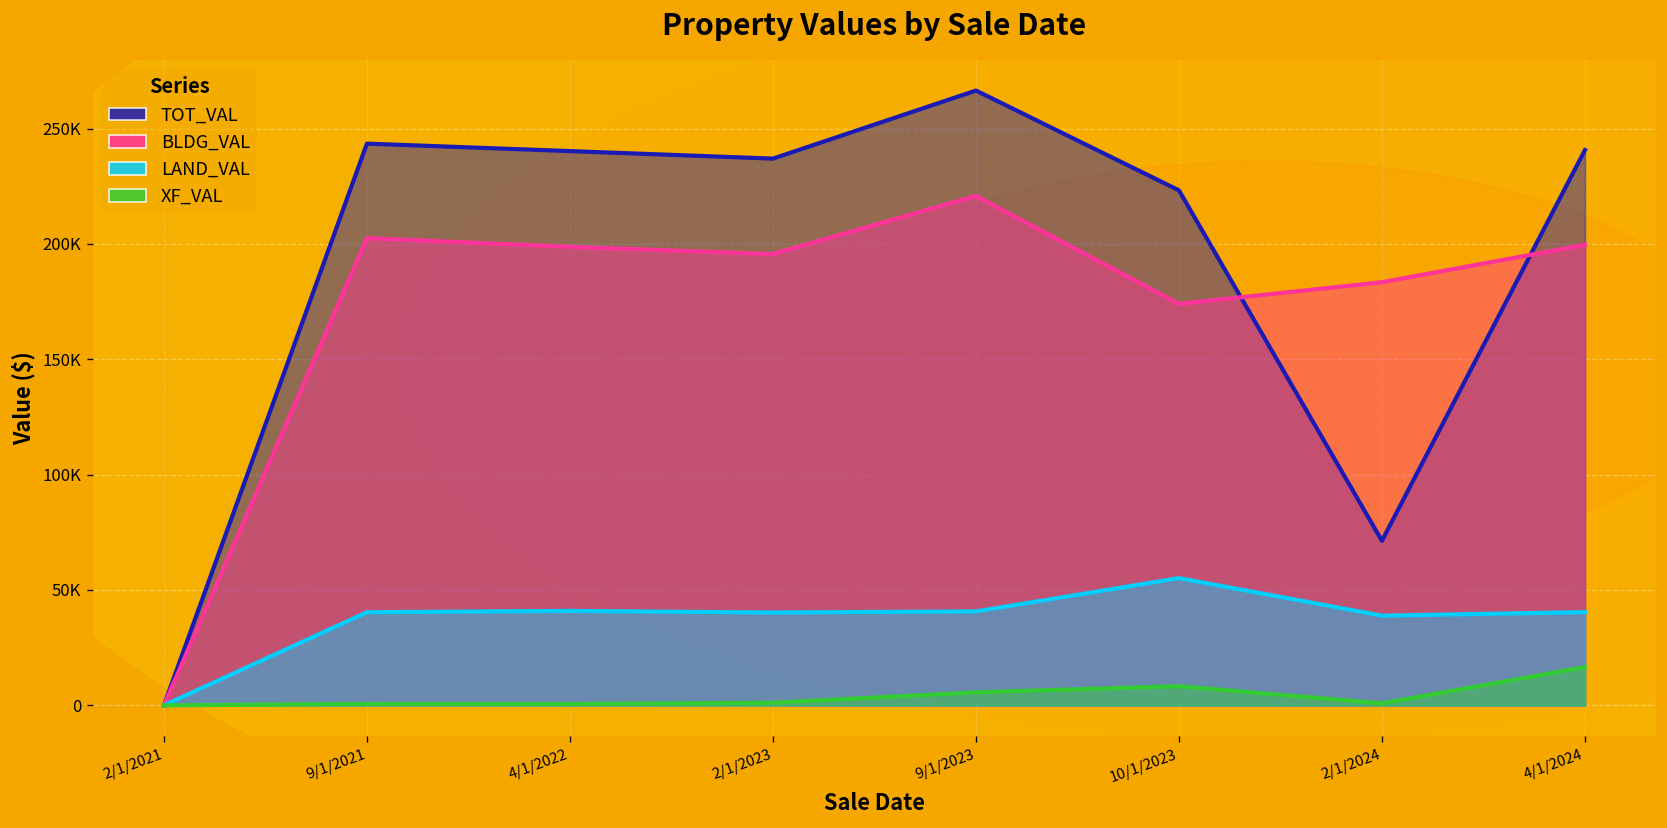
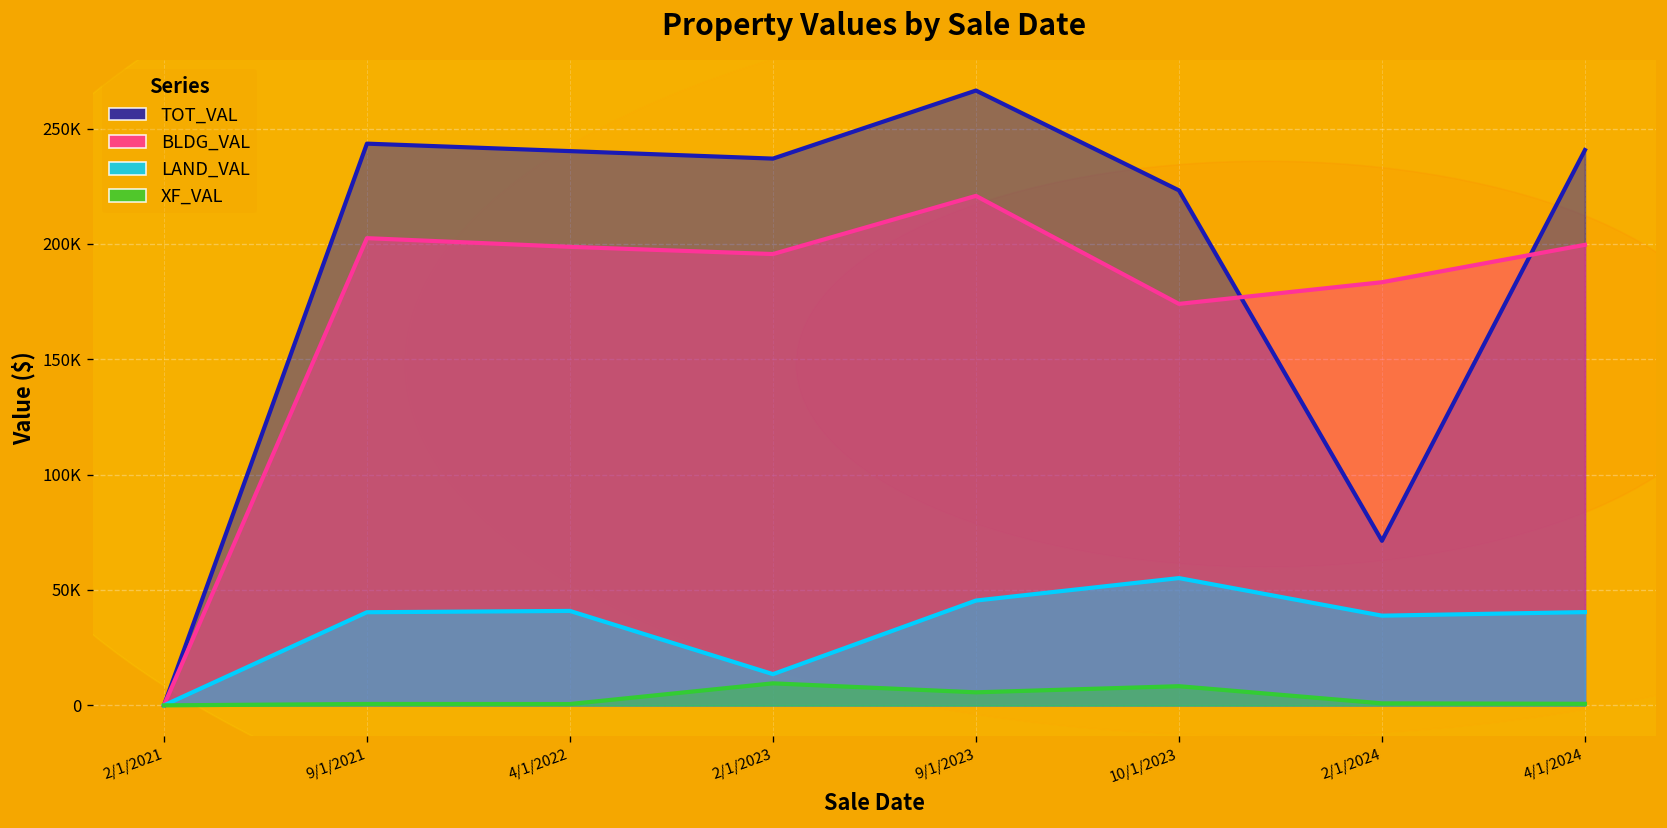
LAND_VAL, 2/1/2023: 40000 -> 14000
XF_VAL, 2/1/2023: 1000 -> 10000
LAND_VAL, 9/1/2023: 41000 -> 45000
XF_VAL, 4/1/2024: 17000 -> 1000
